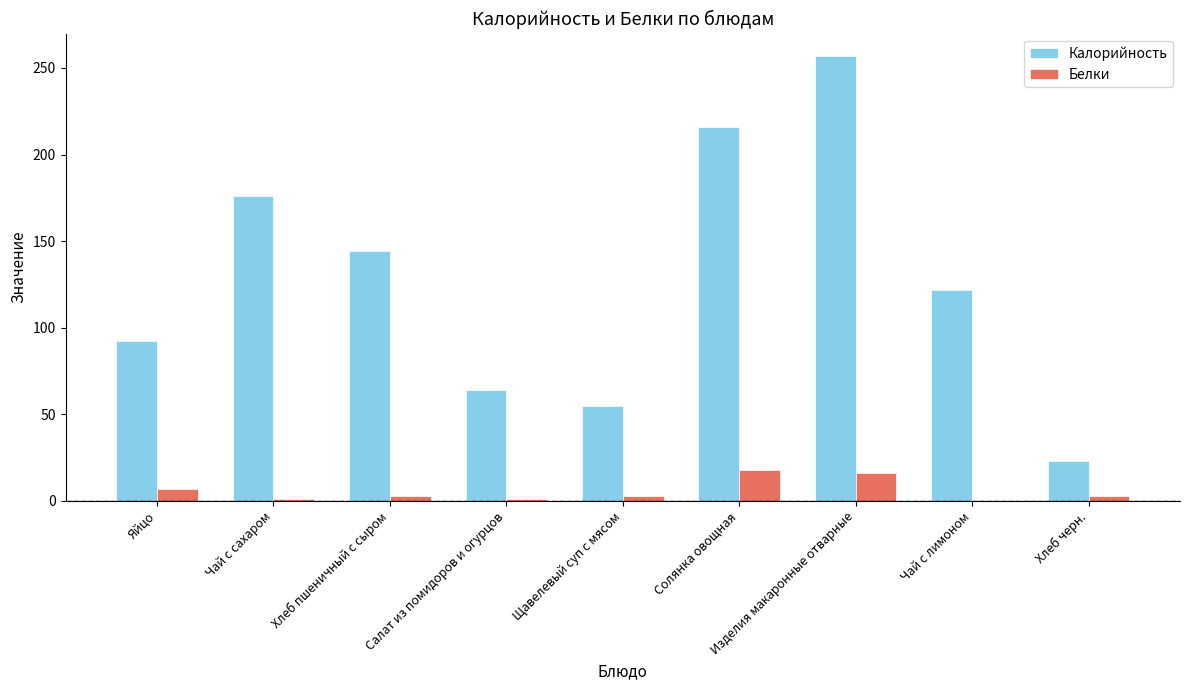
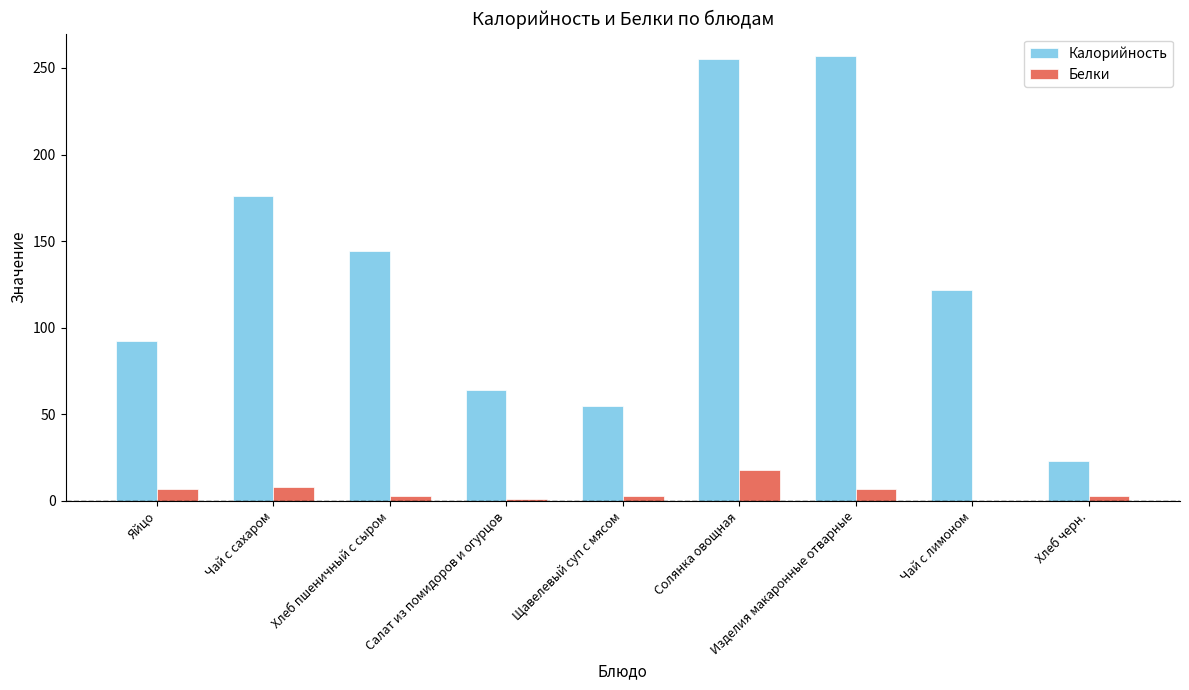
Белки, Чай с сахаром: 1 -> 8
Калорийность, Солянка овощная: 216 -> 255
Белки, Изделия макаронные отварные: 16 -> 7
